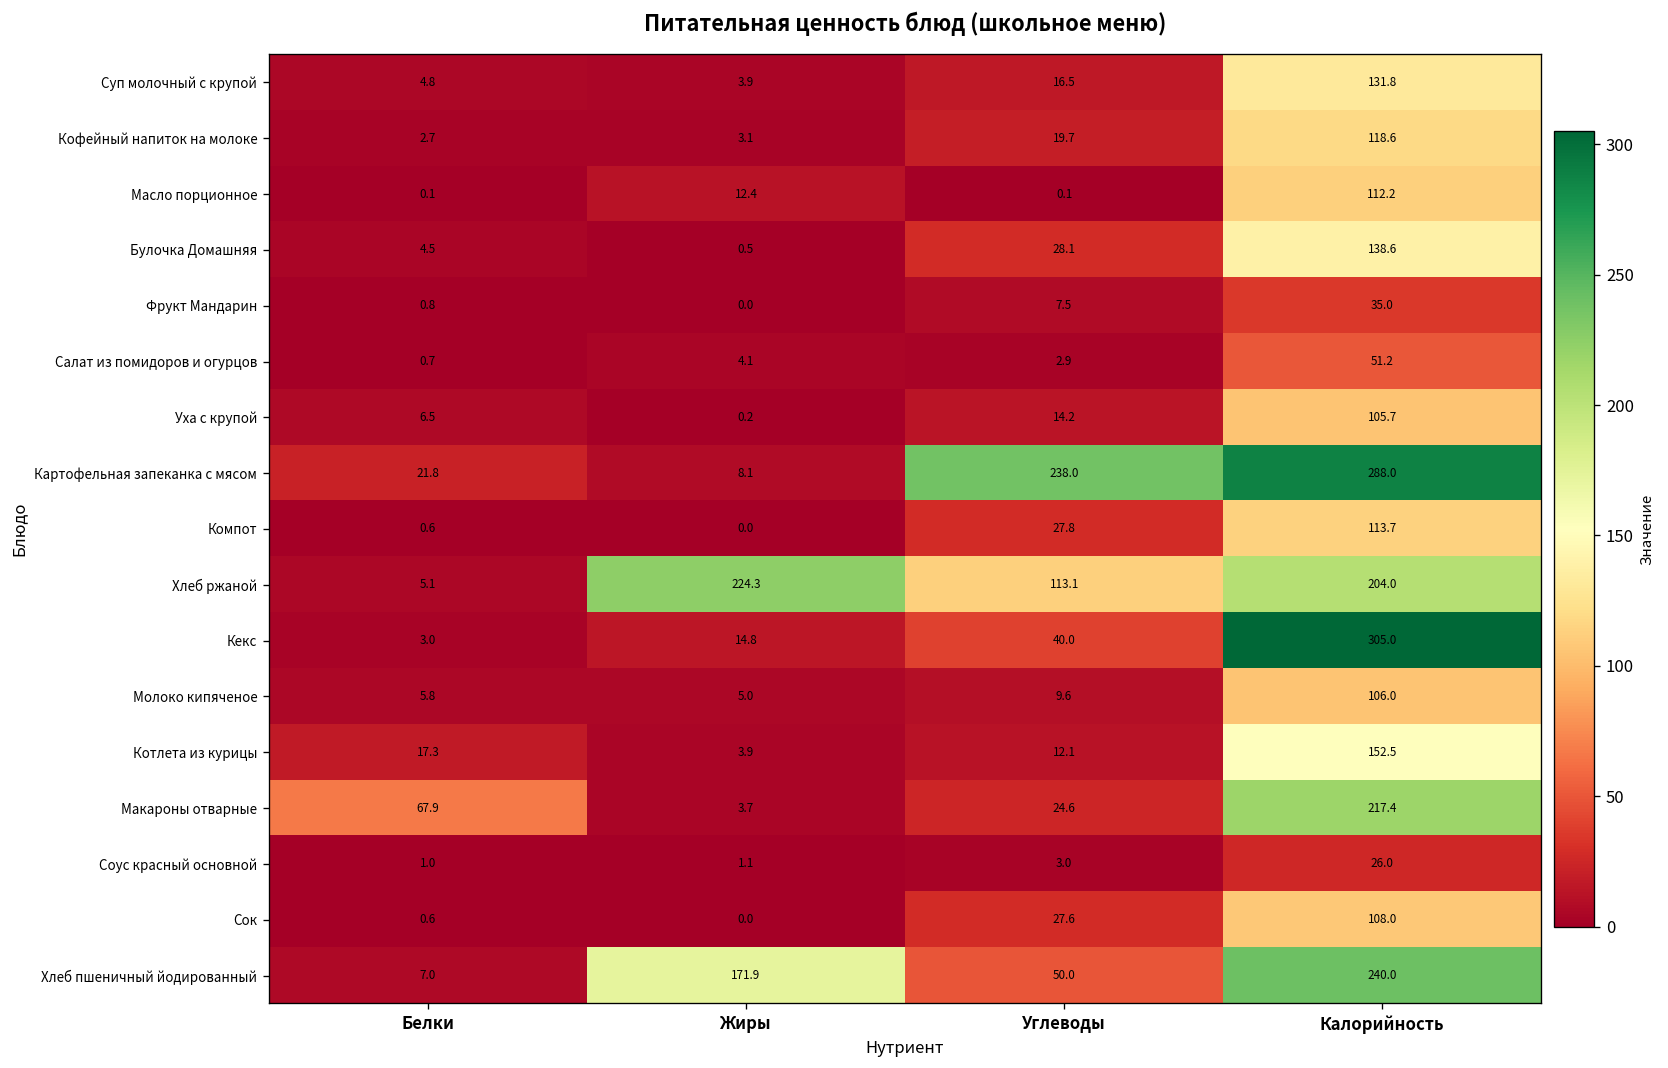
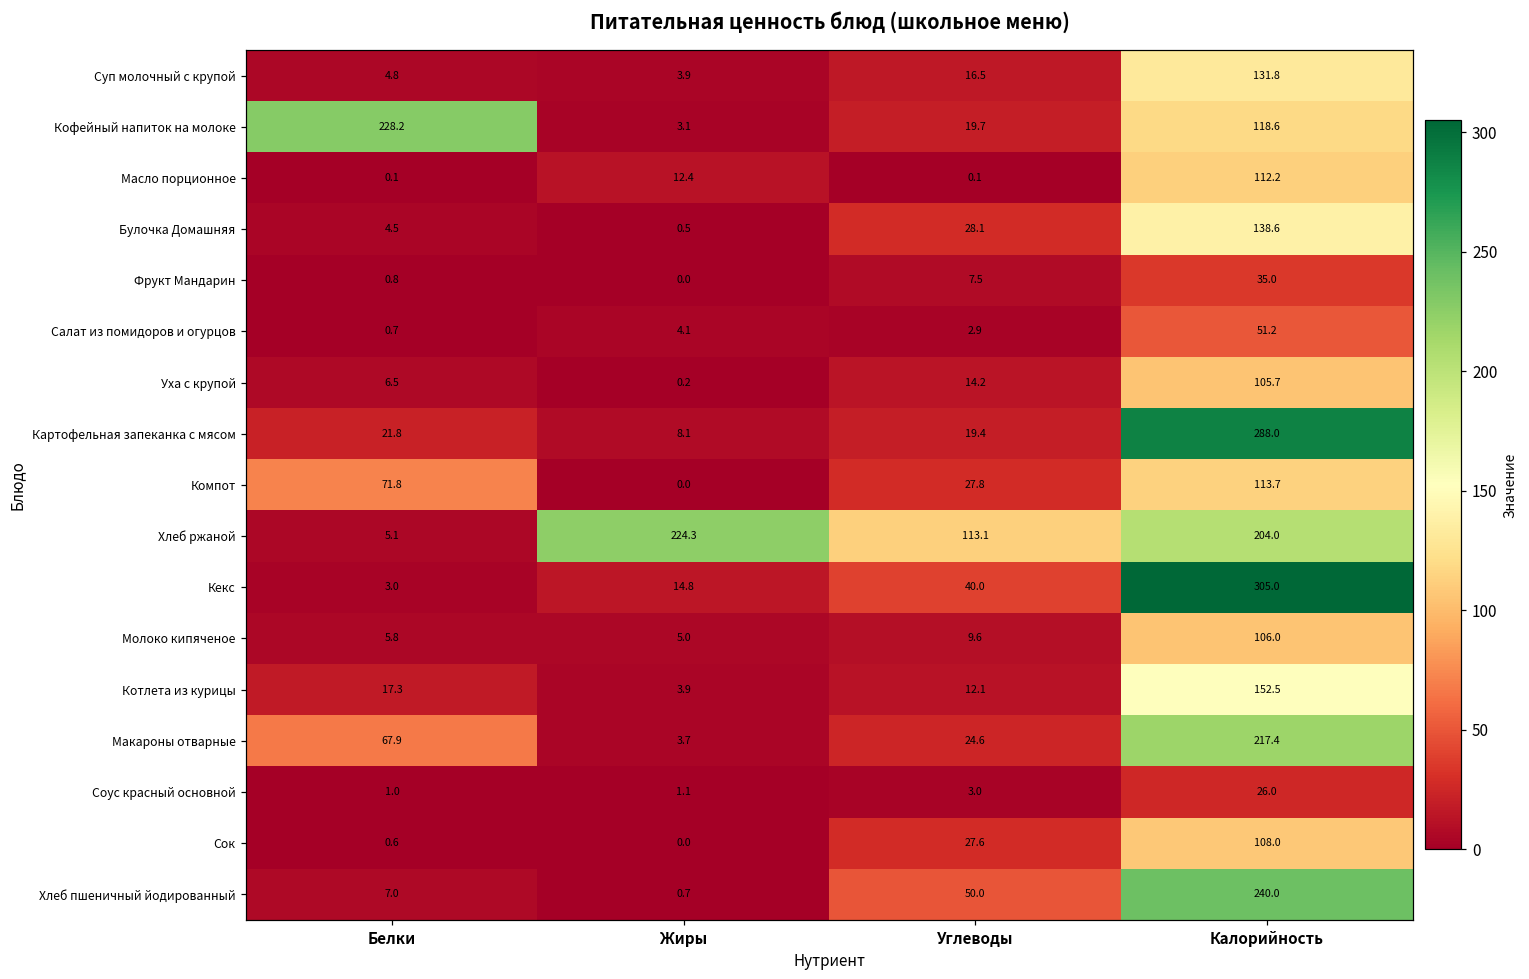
Кофейный напиток на молоке, Белки: 2.7 -> 228.2
Картофельная запеканка с мясом, Углеводы: 238.0 -> 19.4
Компот, Белки: 0.6 -> 71.8
Хлеб пшеничный йодированный, Жиры: 171.9 -> 0.7
